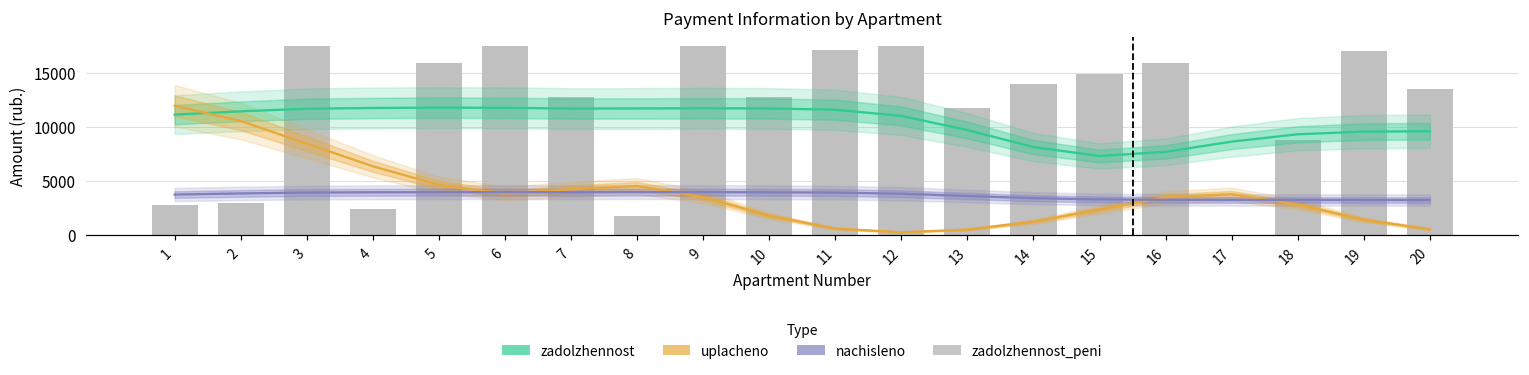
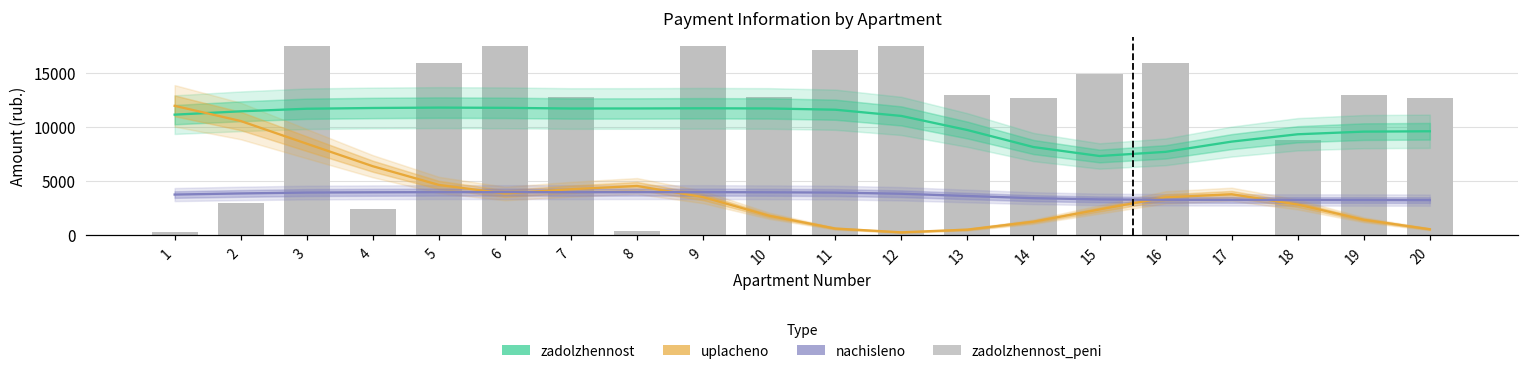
zadolzhennost_peni, 1: 3000 -> 0
zadolzhennost_peni, 8: 2000 -> 0
zadolzhennost_peni, 13: 12000 -> 13000
zadolzhennost_peni, 14: 14000 -> 13000
zadolzhennost_peni, 19: 17000 -> 13000
zadolzhennost_peni, 20: 14000 -> 13000
